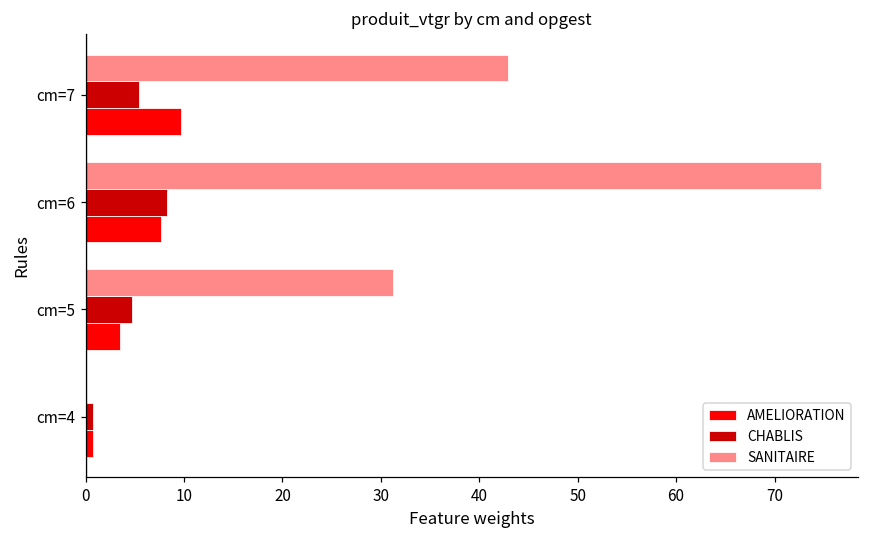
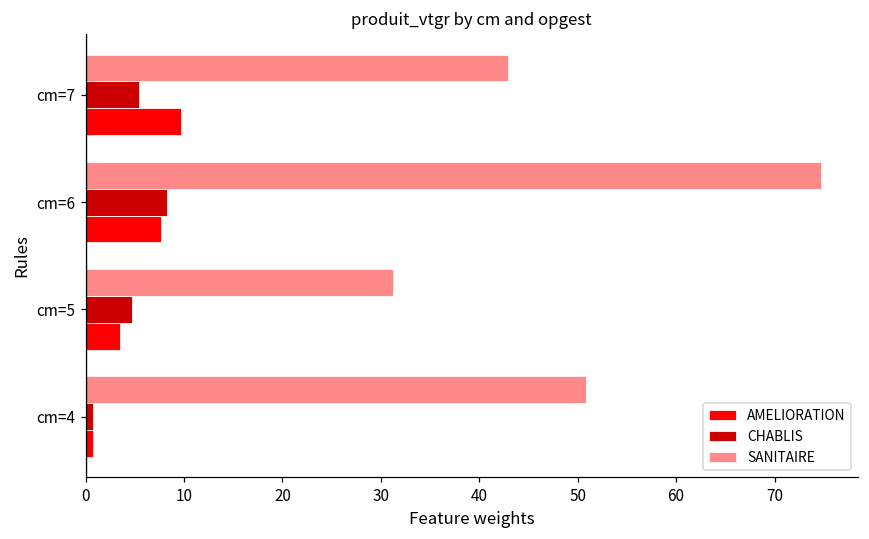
SANITAIRE, cm=4: 0 -> 51
